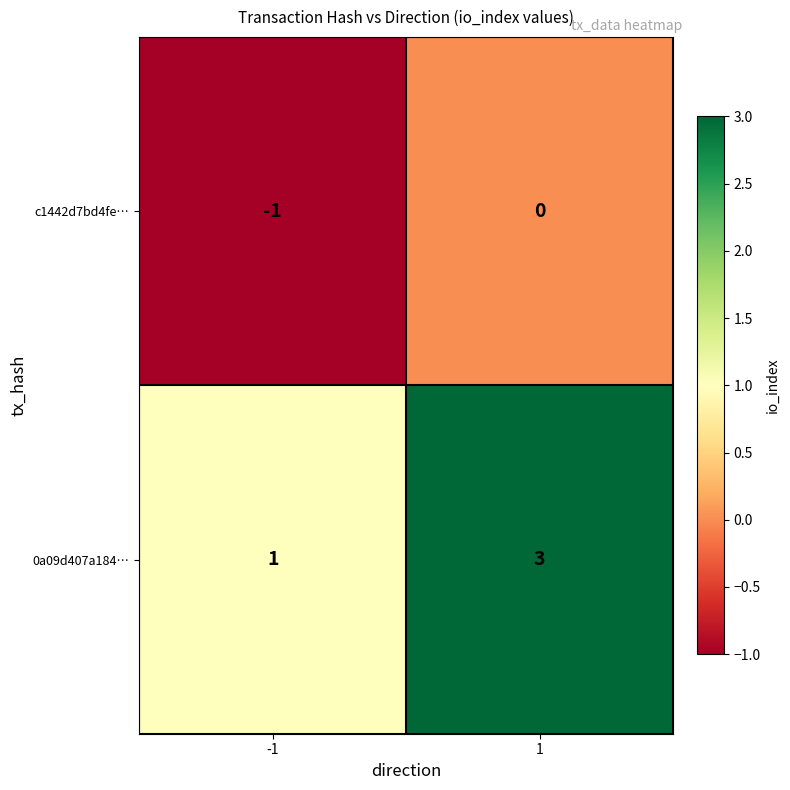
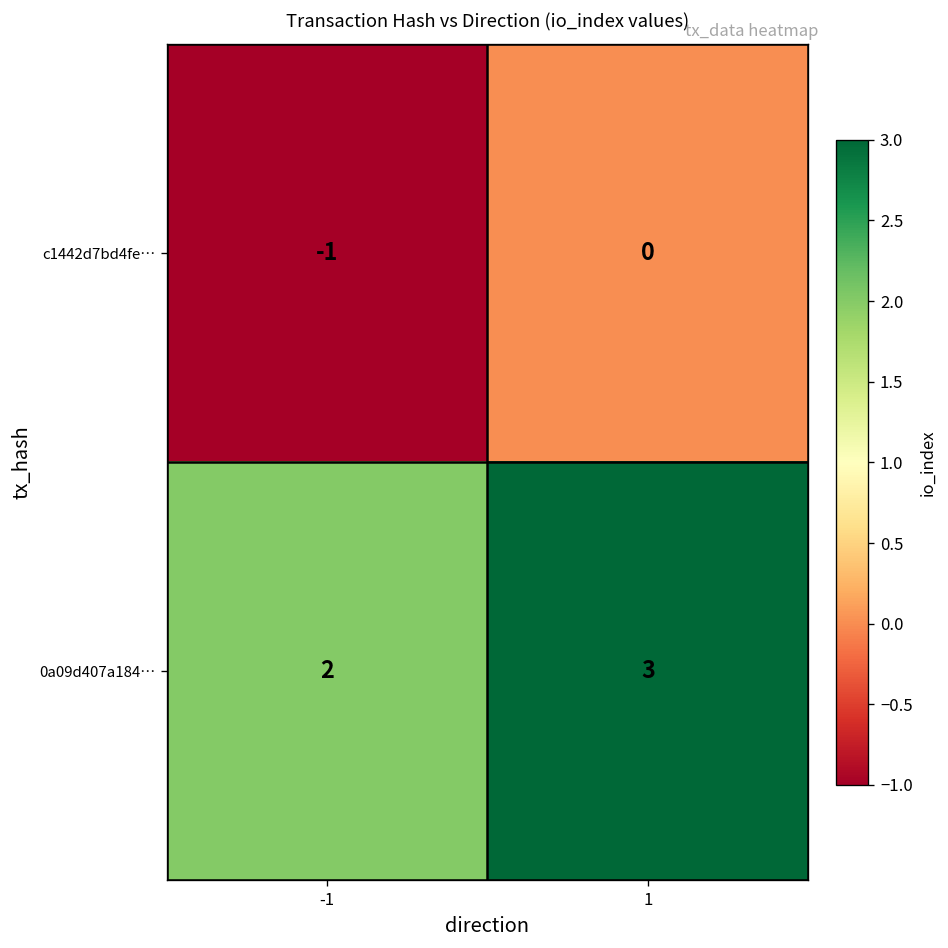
0a09d407a184…, -1: 1 -> 2
